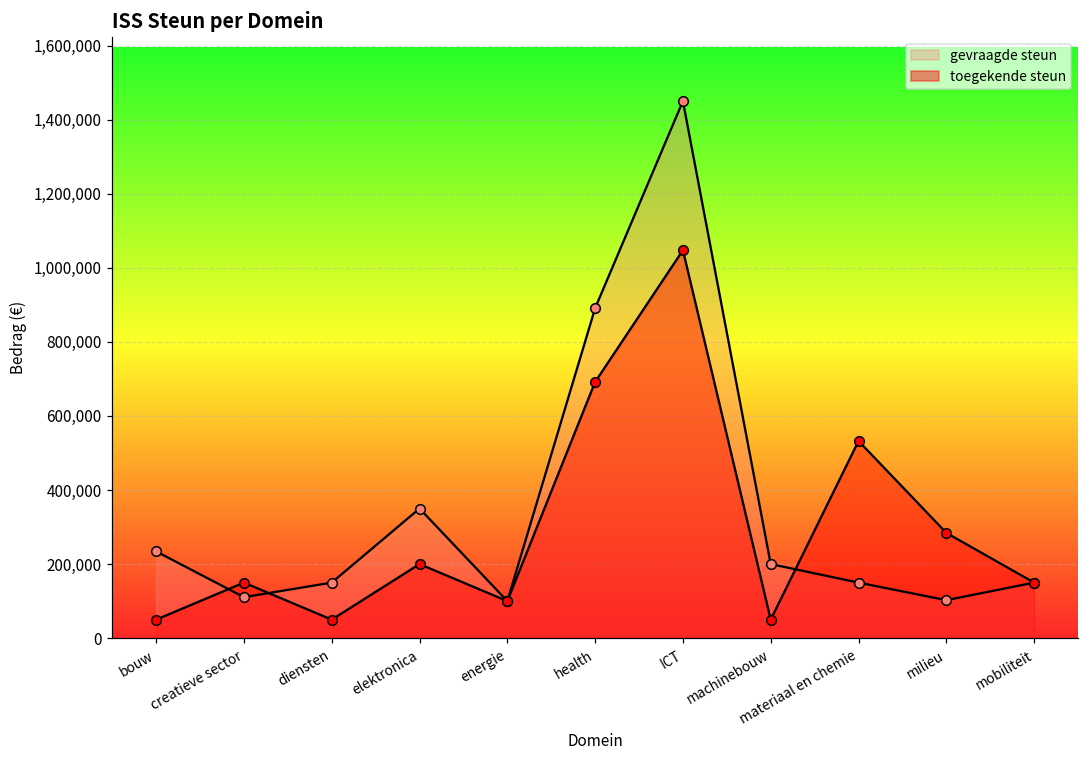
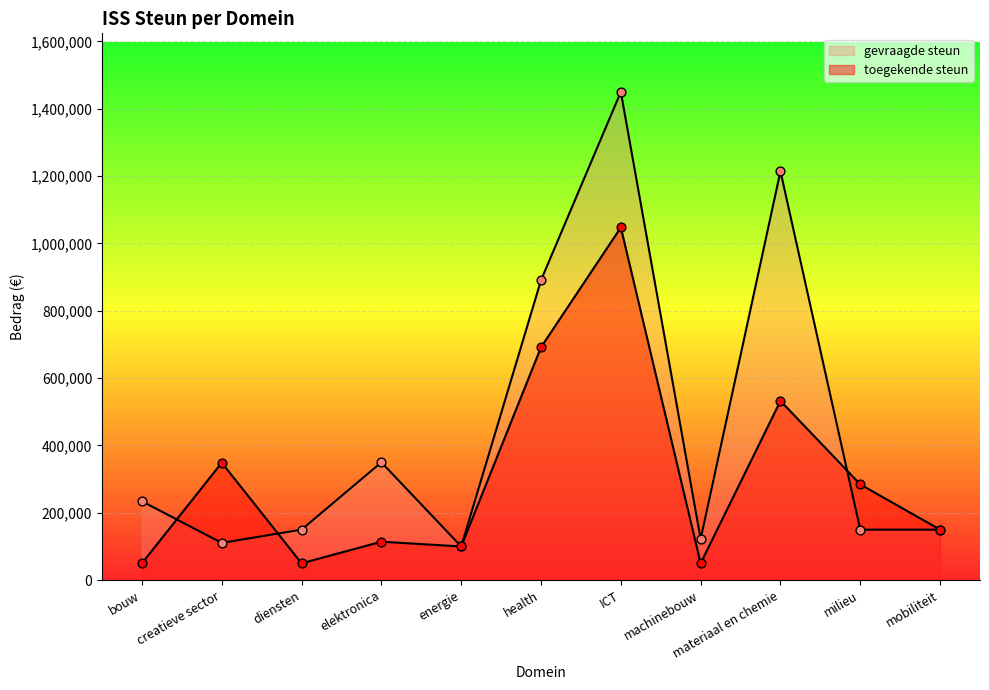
toegekende steun, creatieve sector: 150,000 -> 350,000
toegekende steun, elektronica: 200,000 -> 110,000
gevraagde steun, machinebouw: 200,000 -> 120,000
gevraagde steun, materiaal en chemie: 150,000 -> 1,210,000
gevraagde steun, milieu: 100,000 -> 150,000
